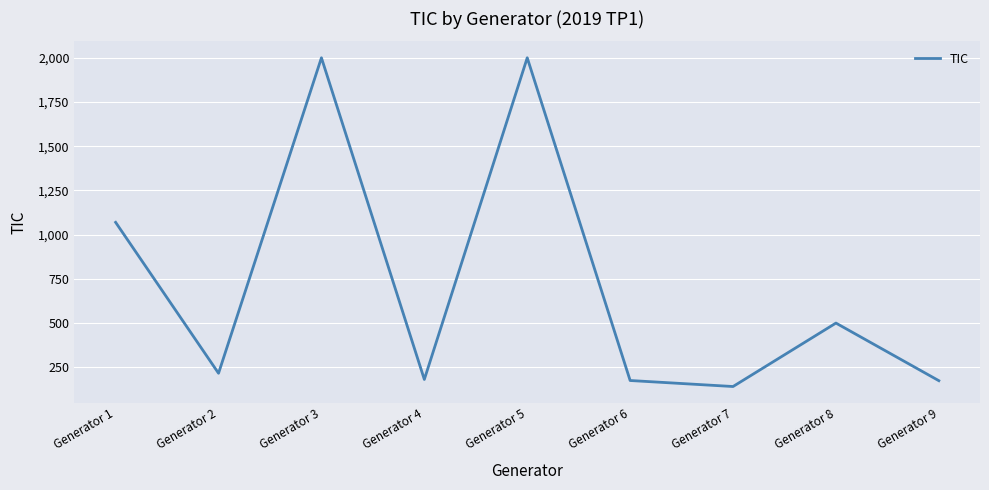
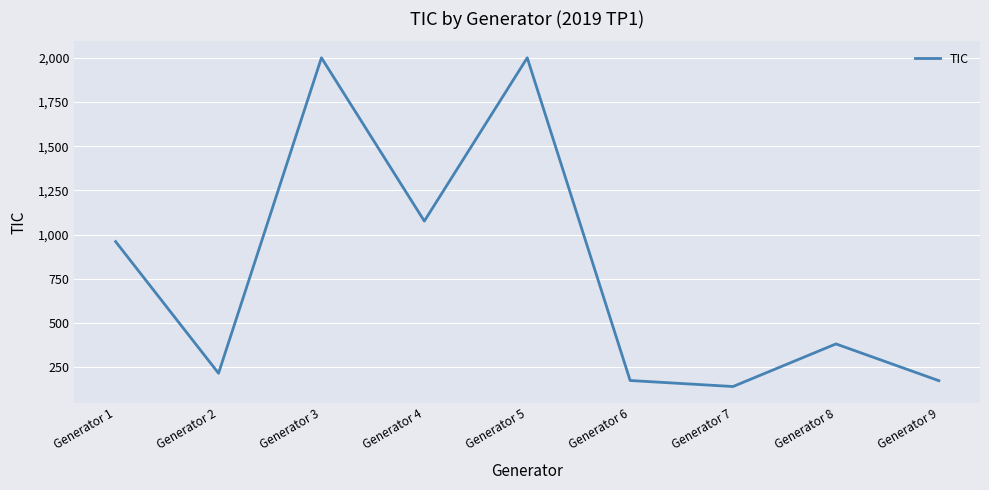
Generator 1: 1,070 -> 960
Generator 4: 180 -> 1,080
Generator 8: 500 -> 380
